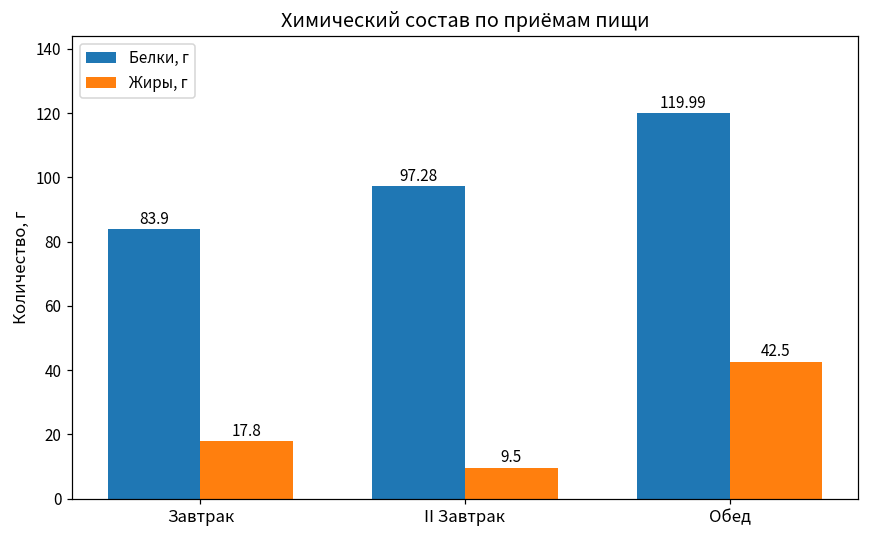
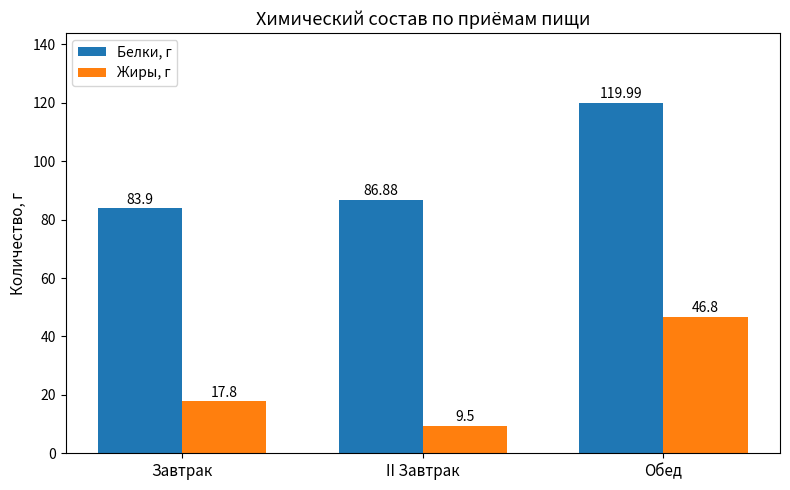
Белки, г, II Завтрак: 97.28 -> 86.88
Жиры, г, Обед: 42.5 -> 46.8
